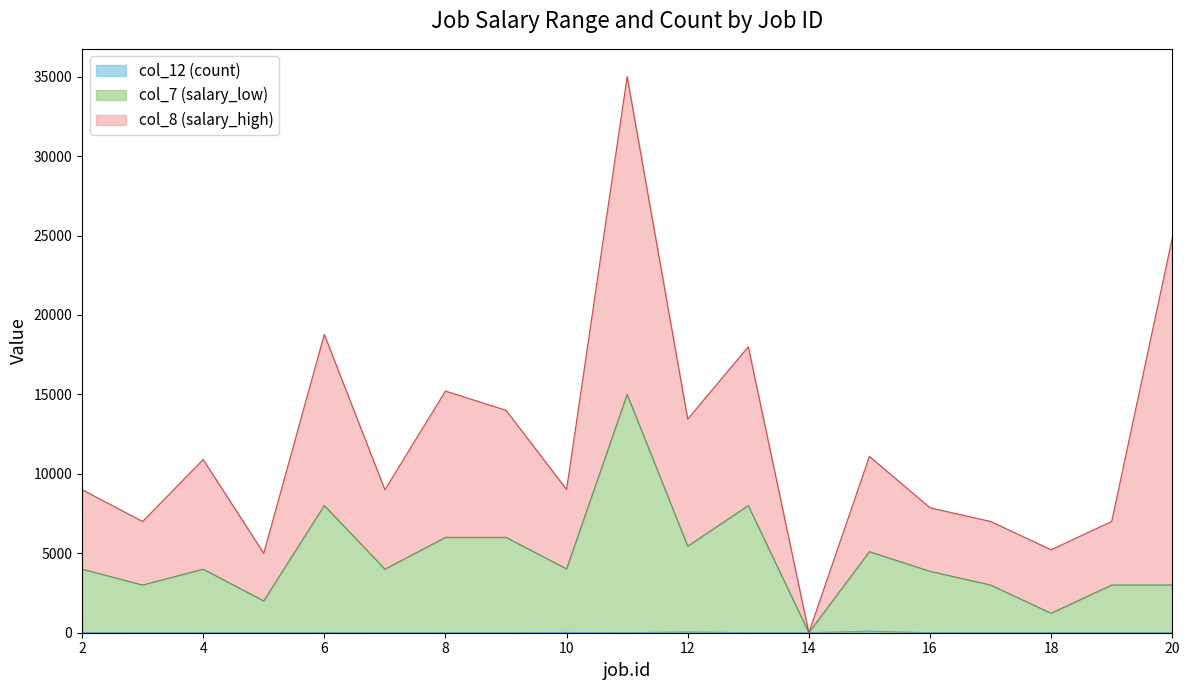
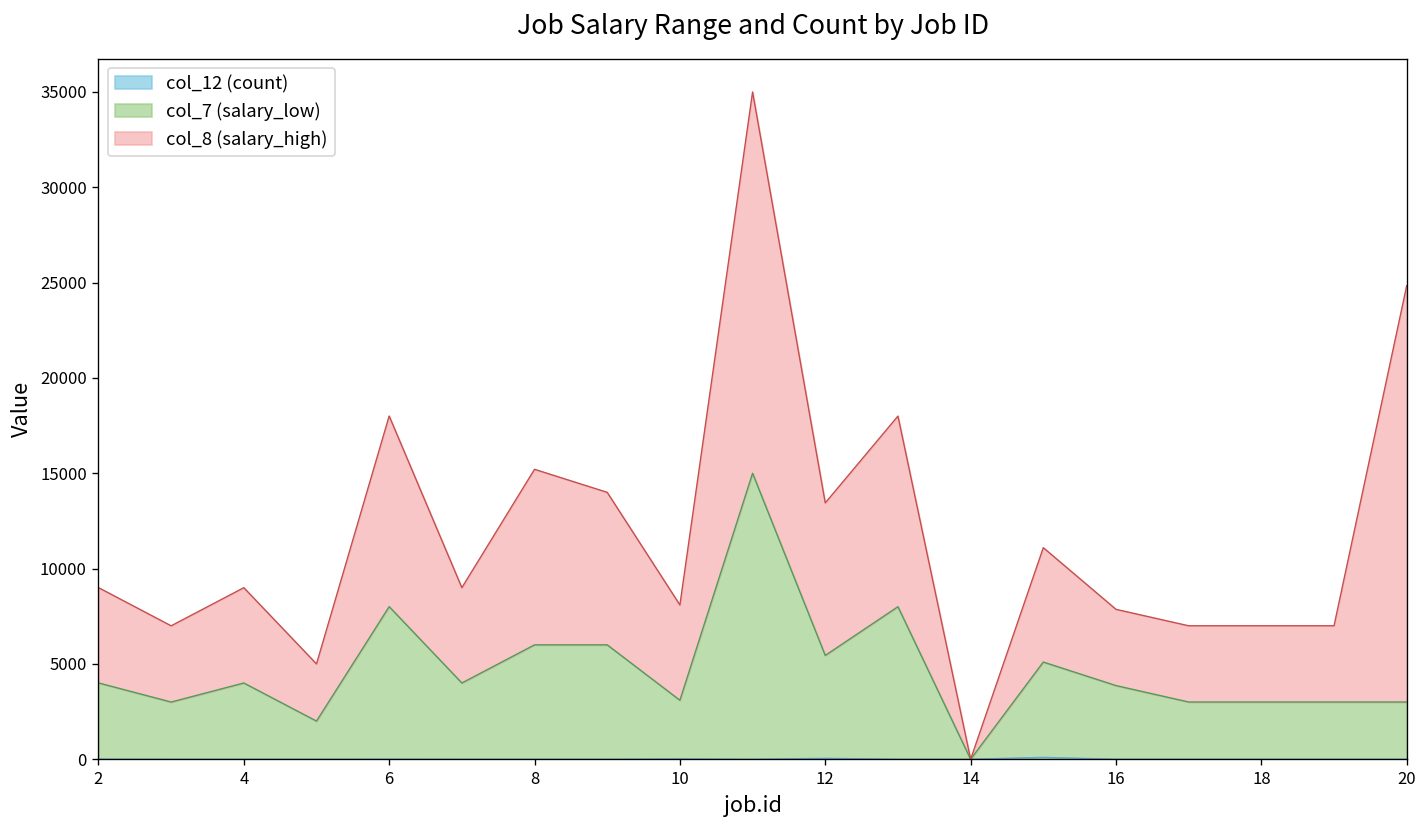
col_8 (salary_high), 4: 6900 -> 5000
col_8 (salary_high), 6: 10800 -> 10000
col_7 (salary_low), 10: 4000 -> 3100
col_7 (salary_low), 18: 1200 -> 3000
